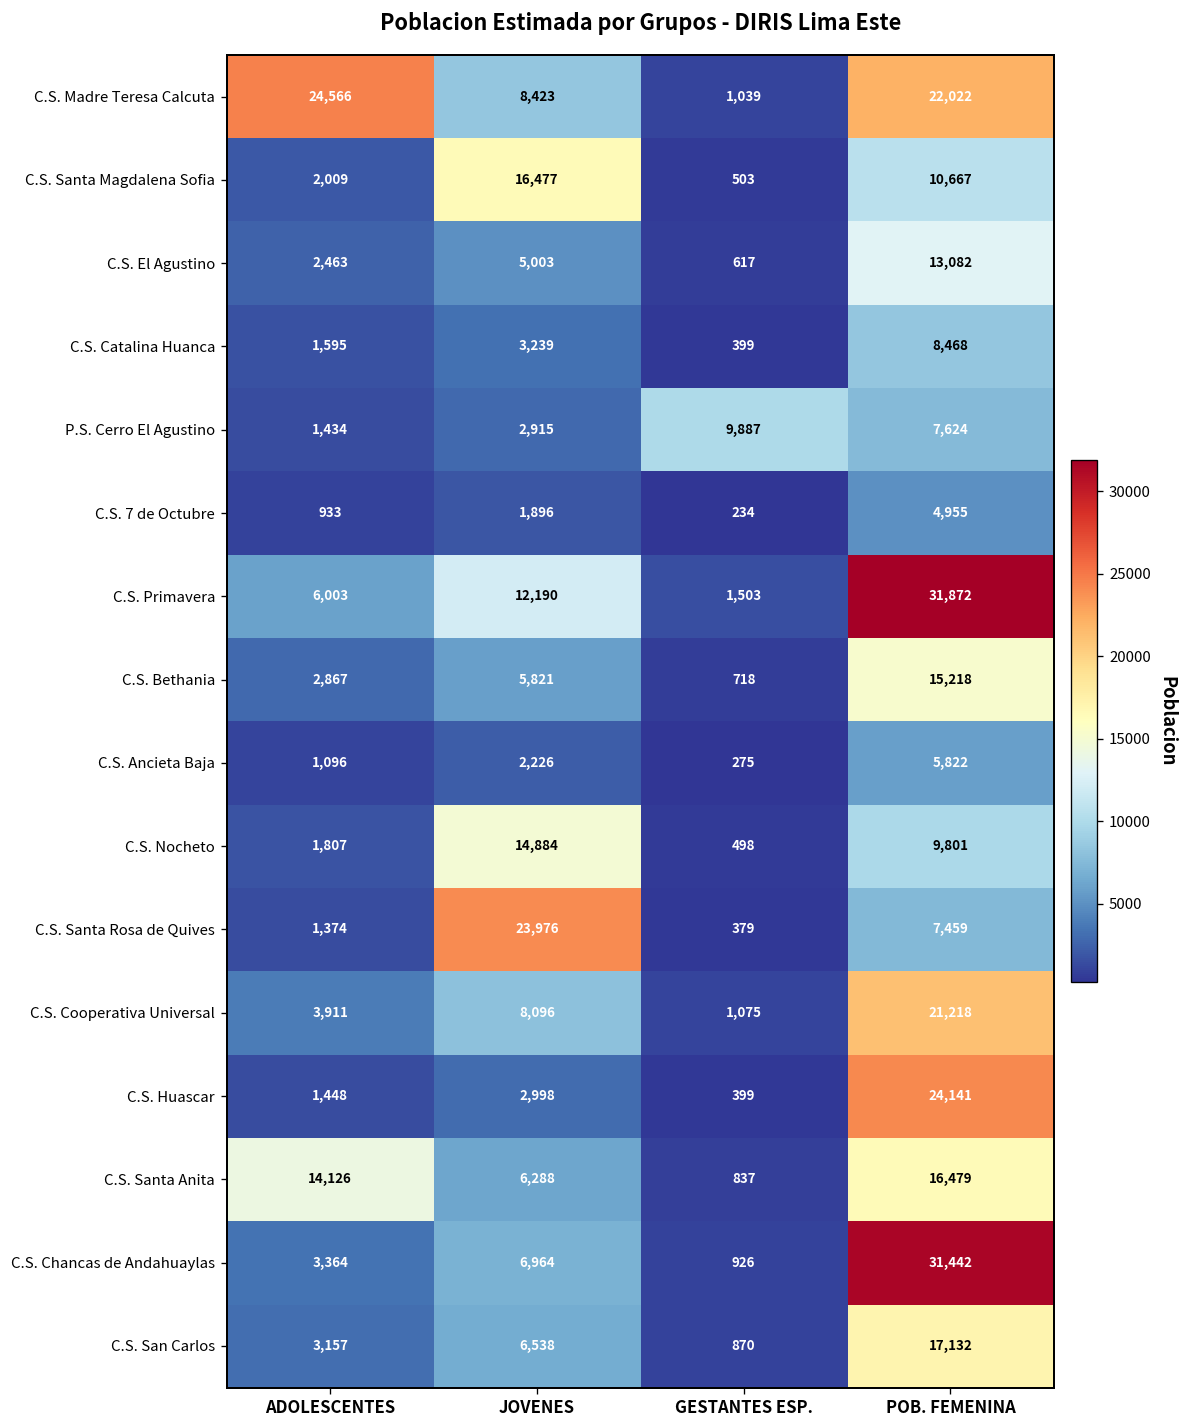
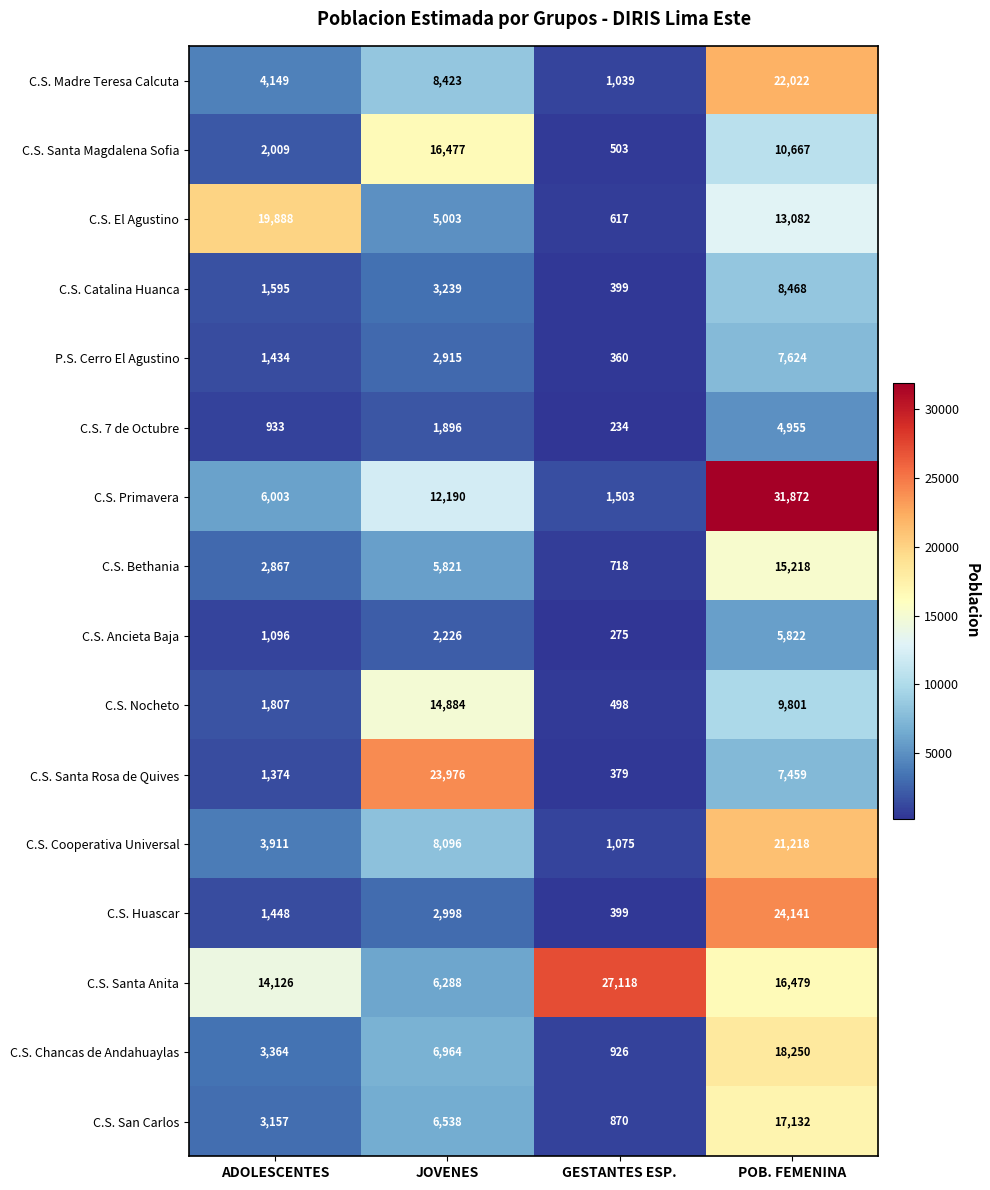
C.S. Madre Teresa Calcuta, ADOLESCENTES: 24,566 -> 4,149
C.S. El Agustino, ADOLESCENTES: 2,463 -> 19,888
P.S. Cerro El Agustino, GESTANTES ESP.: 9,887 -> 360
C.S. Santa Anita, GESTANTES ESP.: 837 -> 27,118
C.S. Chancas de Andahuaylas, POB. FEMENINA: 31,442 -> 18,250
